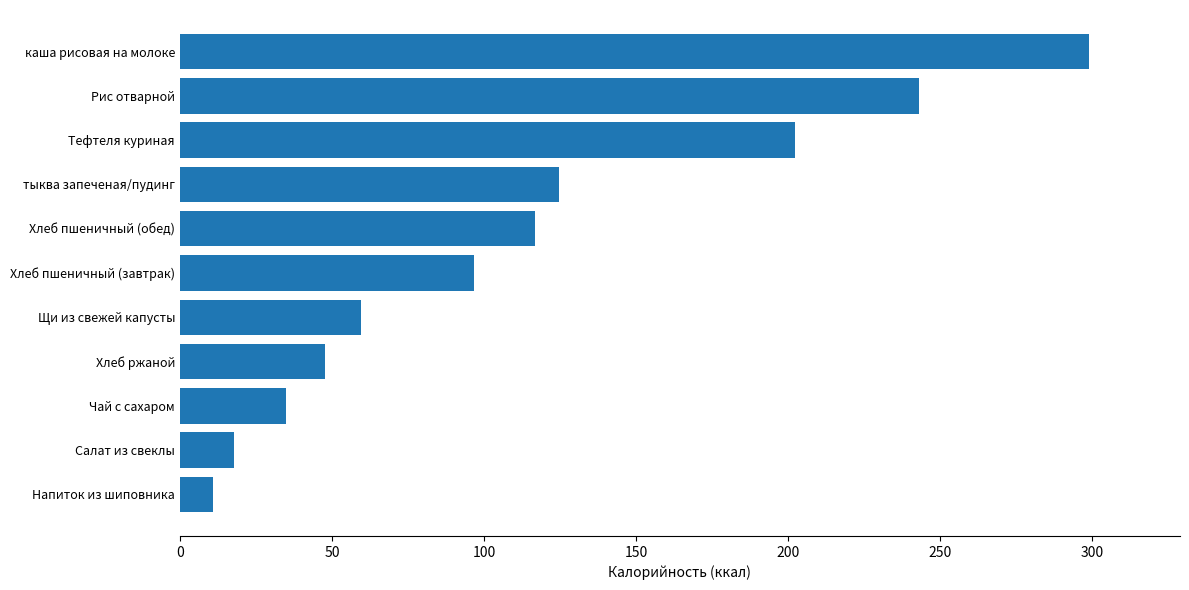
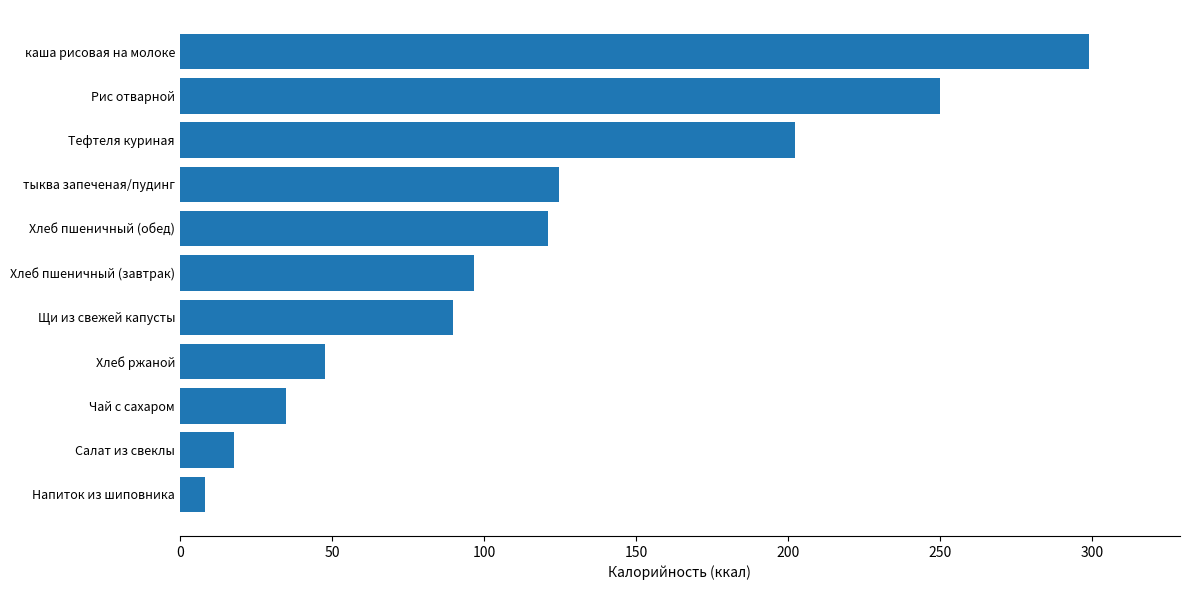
Рис отварной: 243 -> 250
Хлеб пшеничный (обед): 117 -> 121
Щи из свежей капусты: 60 -> 90
Напиток из шиповника: 11 -> 8
